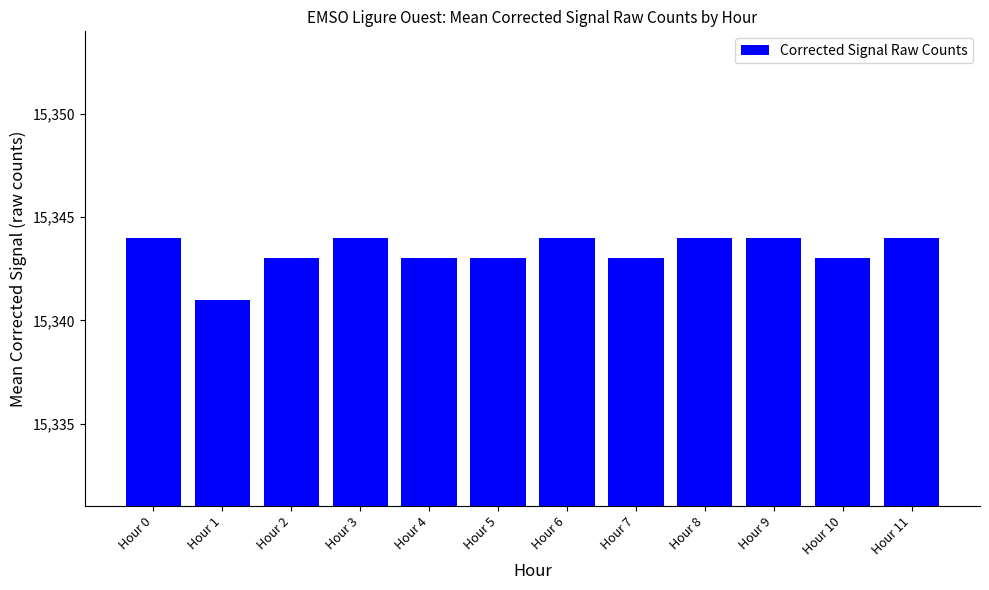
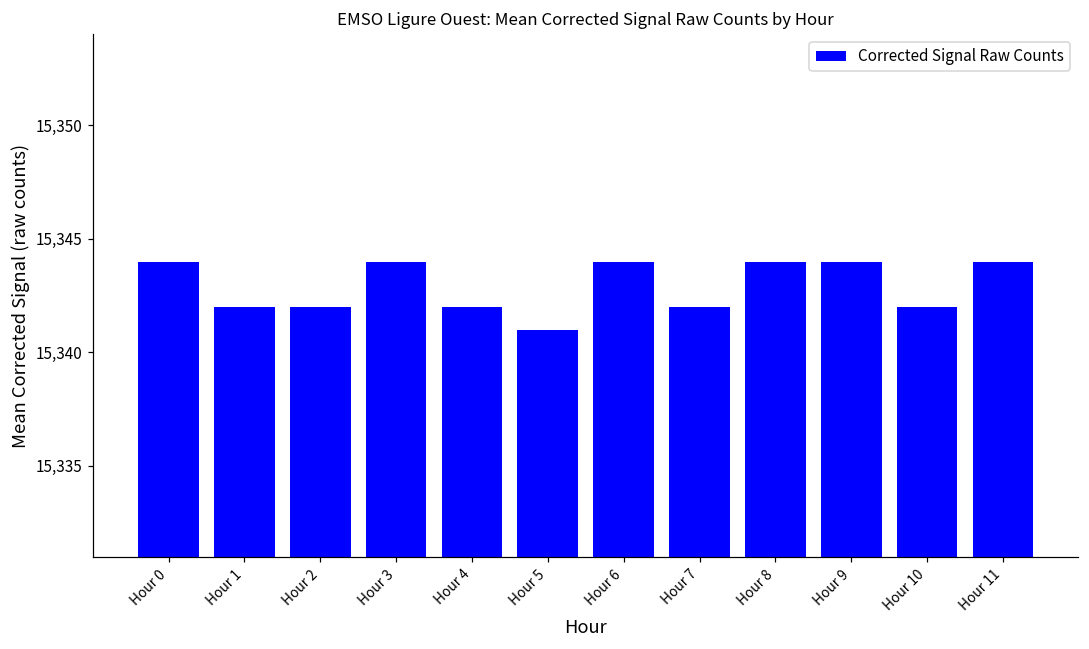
Hour 1: 15,341 -> 15,342
Hour 2: 15,343 -> 15,342
Hour 4: 15,343 -> 15,342
Hour 5: 15,343 -> 15,341
Hour 7: 15,343 -> 15,342
Hour 10: 15,343 -> 15,342
